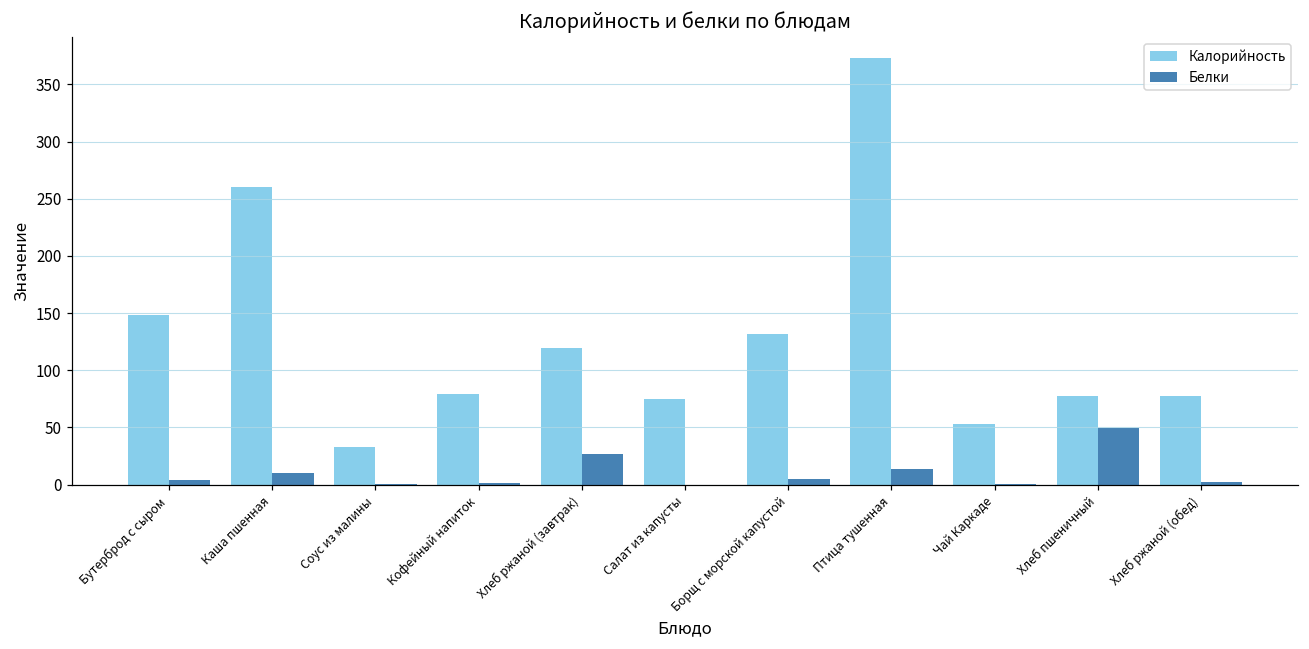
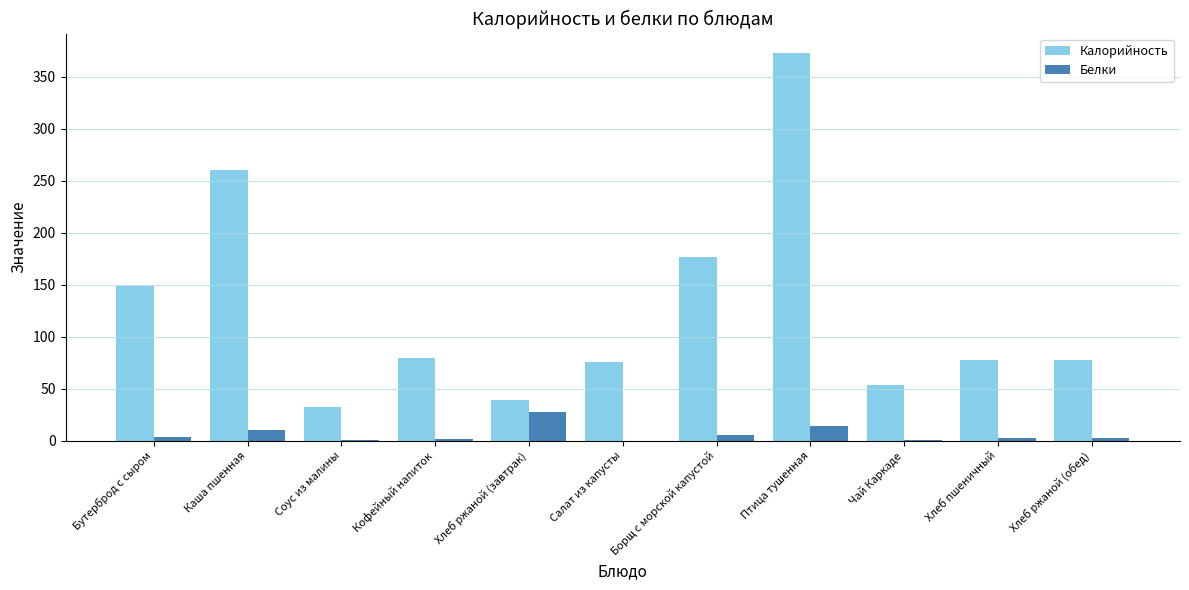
Калорийность, Хлеб ржаной (завтрак): 120 -> 39
Калорийность, Борщ с морской капустой: 131 -> 176
Белки, Хлеб пшеничный: 50 -> 3
